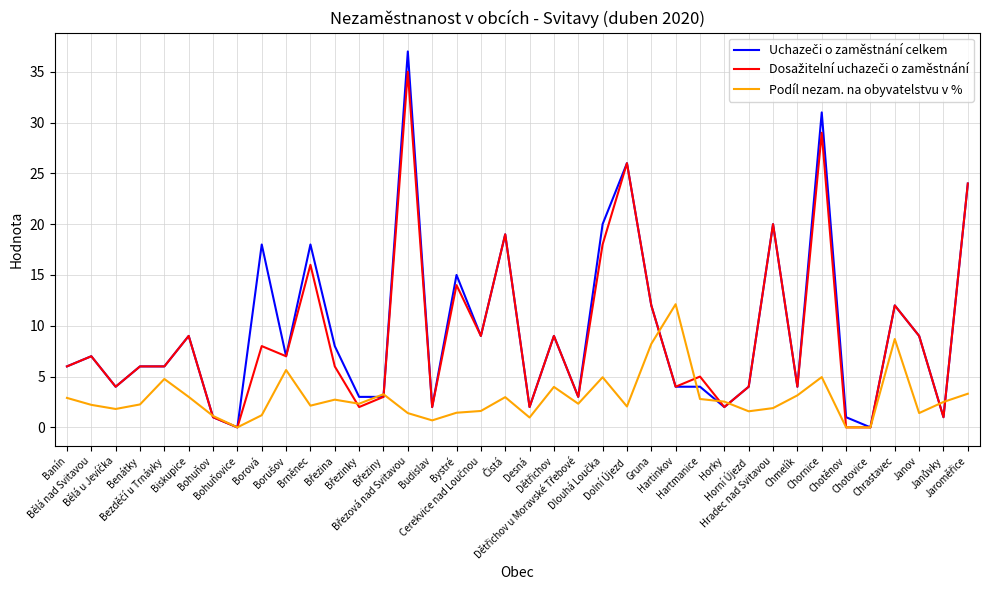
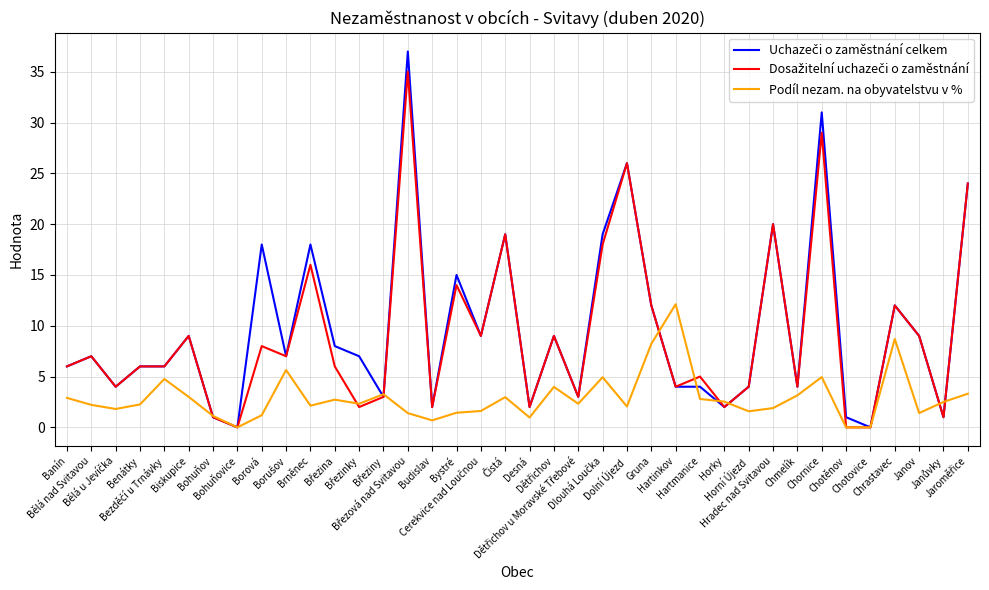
Uchazeči o zaměstnání celkem, Březinky: 3 -> 7
Uchazeči o zaměstnání celkem, Dlouhá Loučka: 20 -> 19
